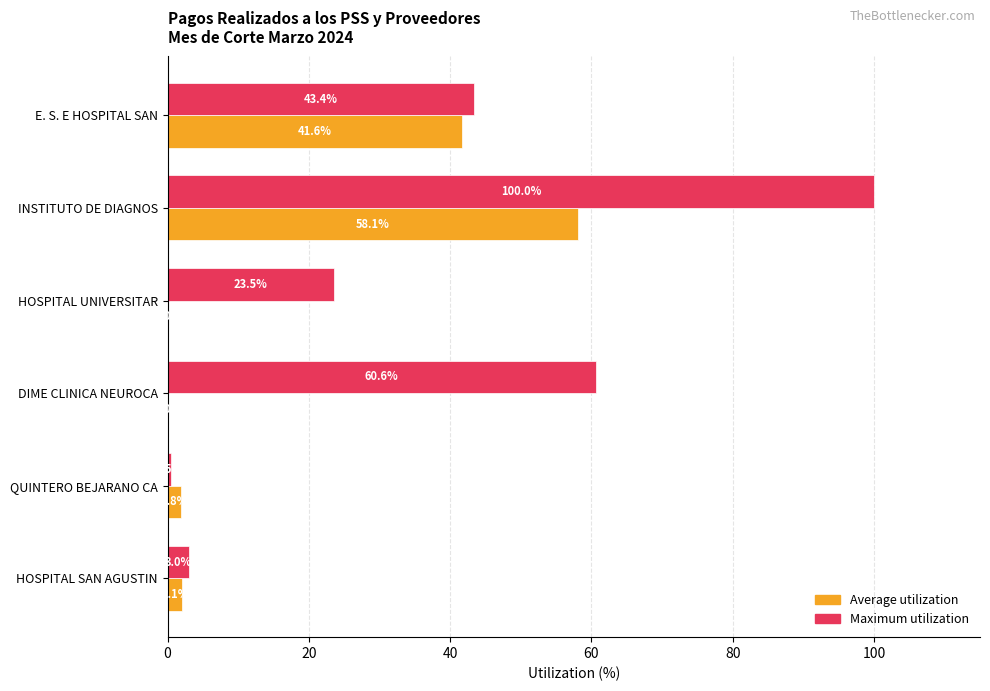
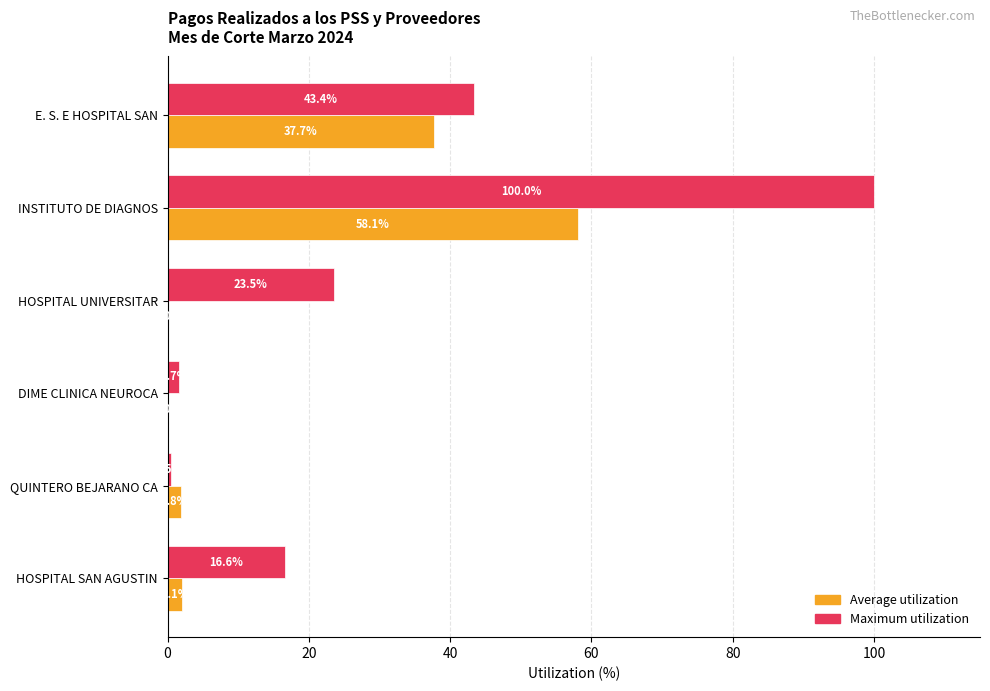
Average utilization, E. S. E HOSPITAL SAN: 41.6% -> 37.7%
Maximum utilization, DIME CLINICA NEUROCA: 61 -> 2
Maximum utilization, HOSPITAL SAN AGUSTIN: 3.0% -> 16.6%
